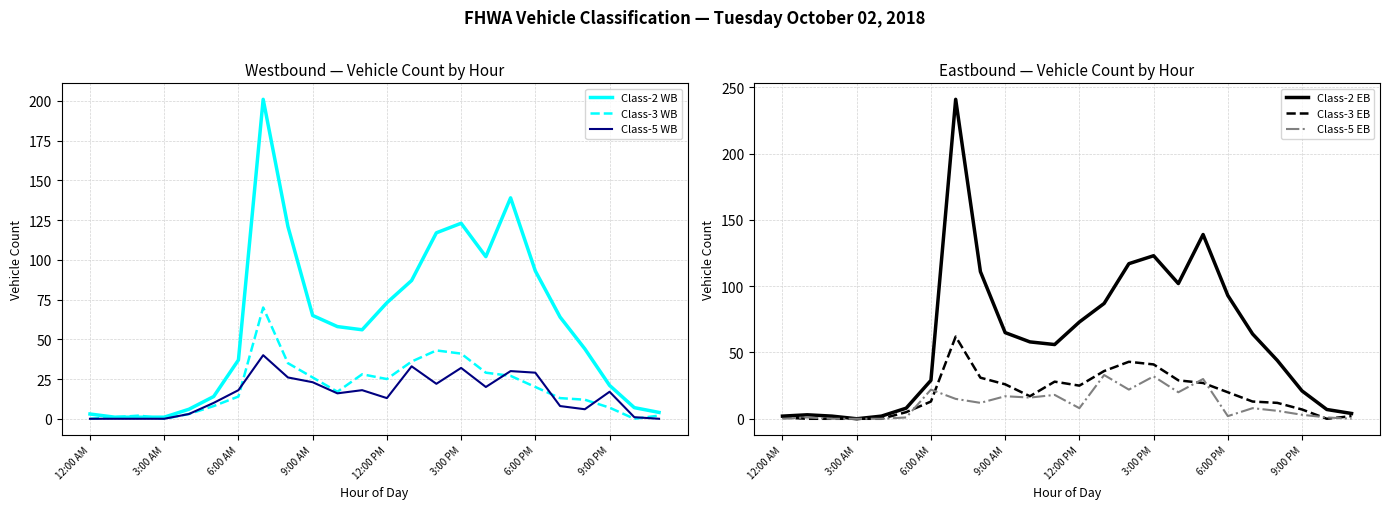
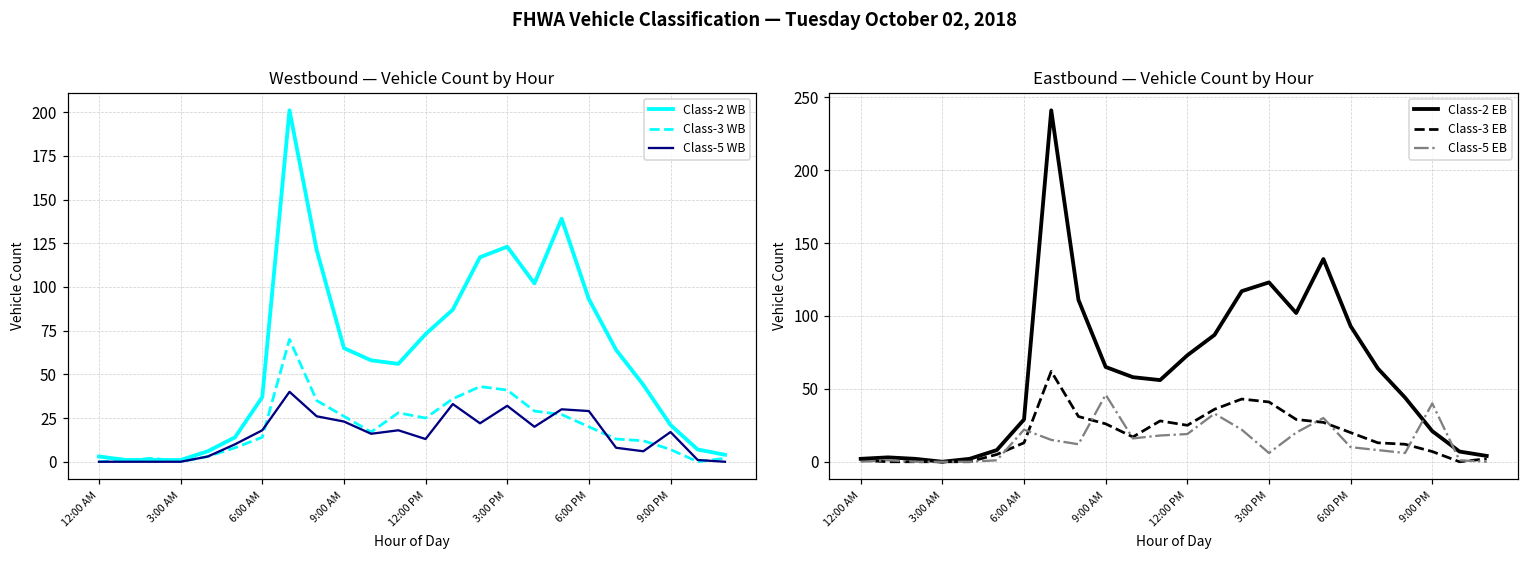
Eastbound — Vehicle Count by Hour, Class-5 EB, 9:00 AM: 17 -> 46
Eastbound — Vehicle Count by Hour, Class-5 EB, 12:00 PM: 8 -> 19
Eastbound — Vehicle Count by Hour, Class-5 EB, 3:00 PM: 32 -> 6
Eastbound — Vehicle Count by Hour, Class-5 EB, 6:00 PM: 2 -> 10
Eastbound — Vehicle Count by Hour, Class-5 EB, 9:00 PM: 3 -> 40
